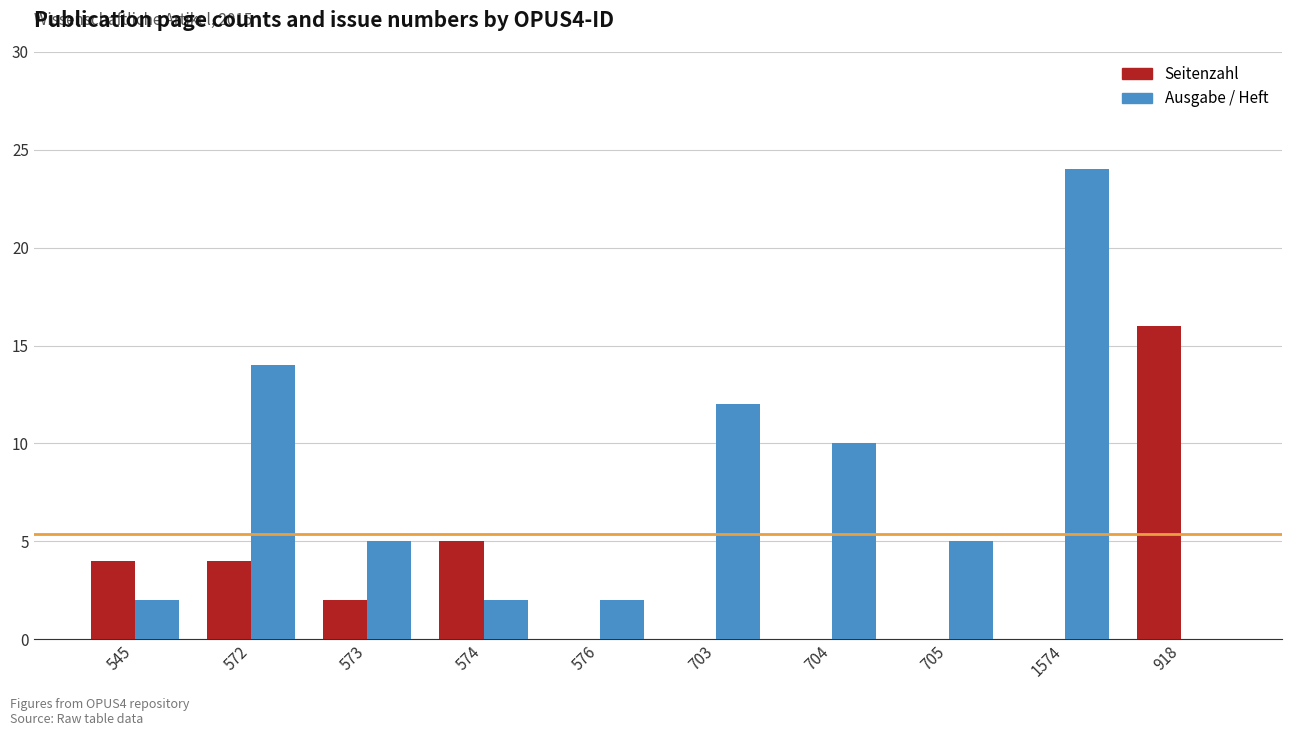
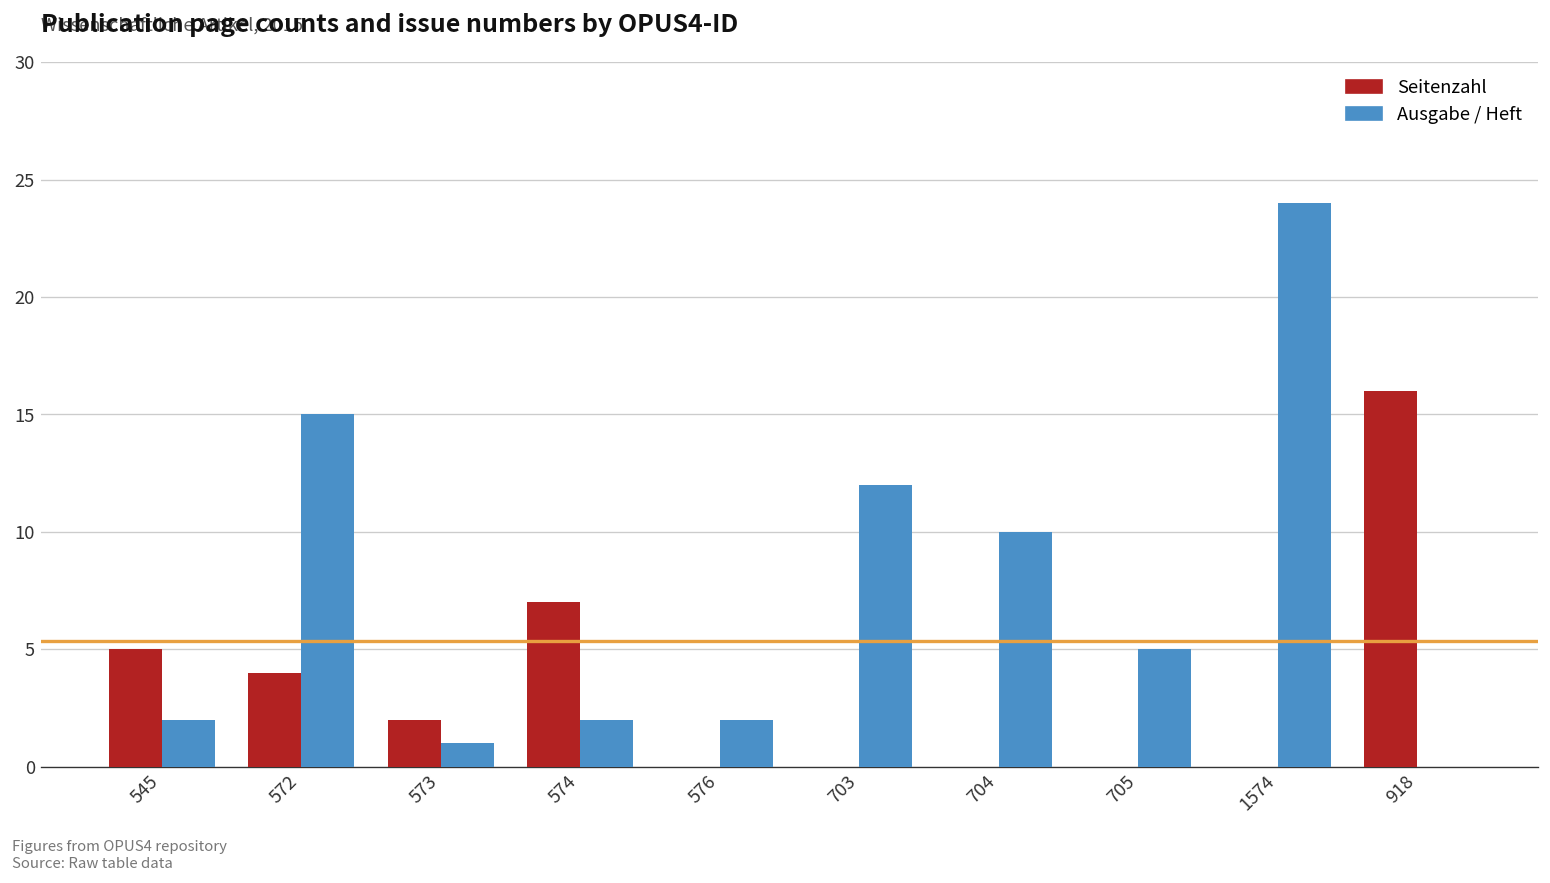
Seitenzahl, 545: 4 -> 5
Ausgabe / Heft, 572: 14 -> 15
Ausgabe / Heft, 573: 5 -> 1
Seitenzahl, 574: 5 -> 7
